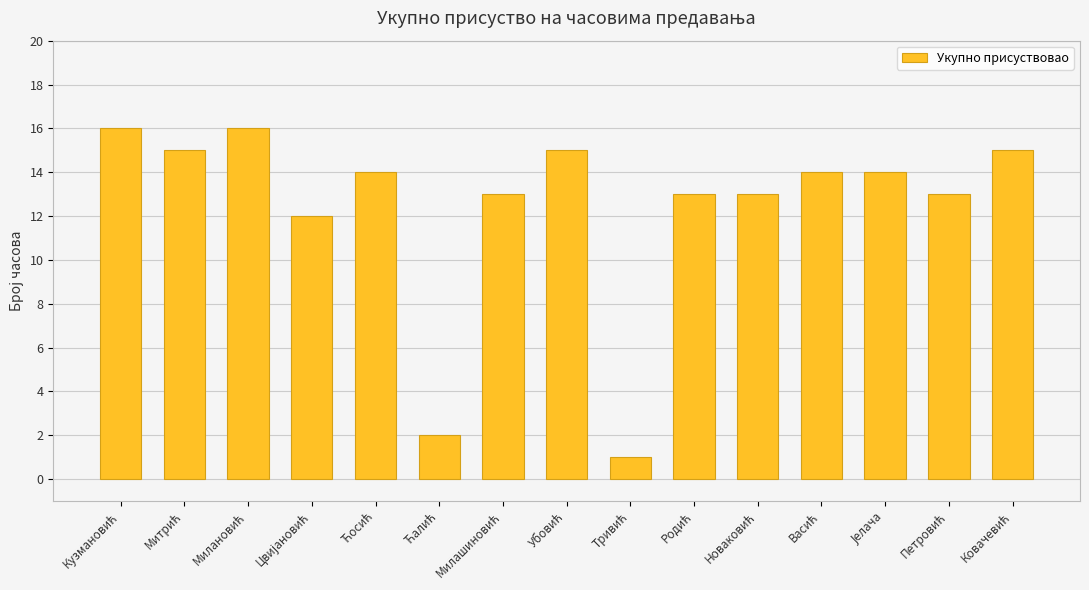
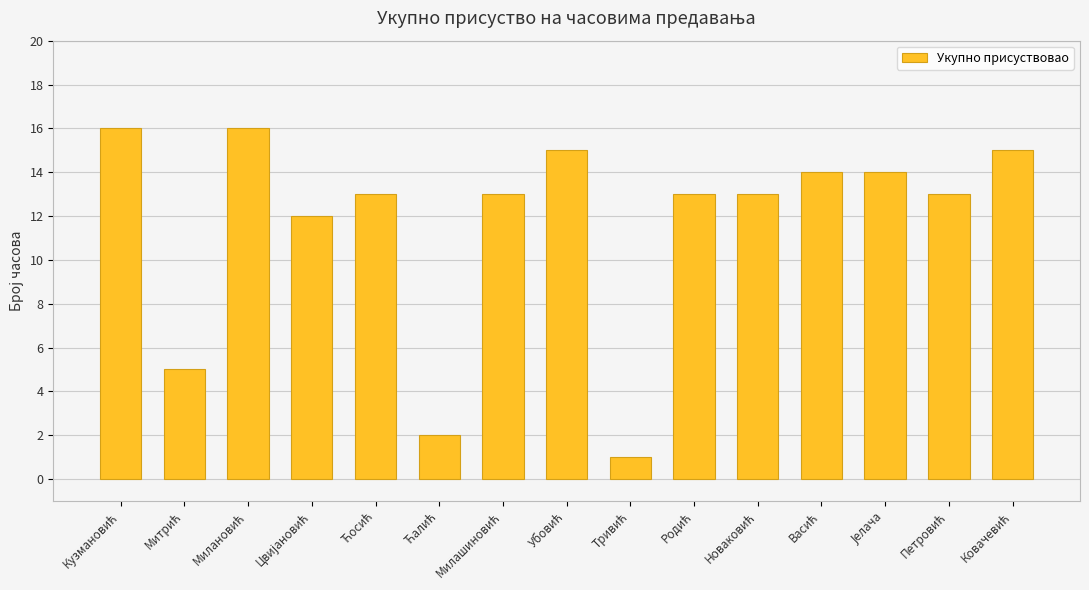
Митрић: 15 -> 5
Ћосић: 14 -> 13
